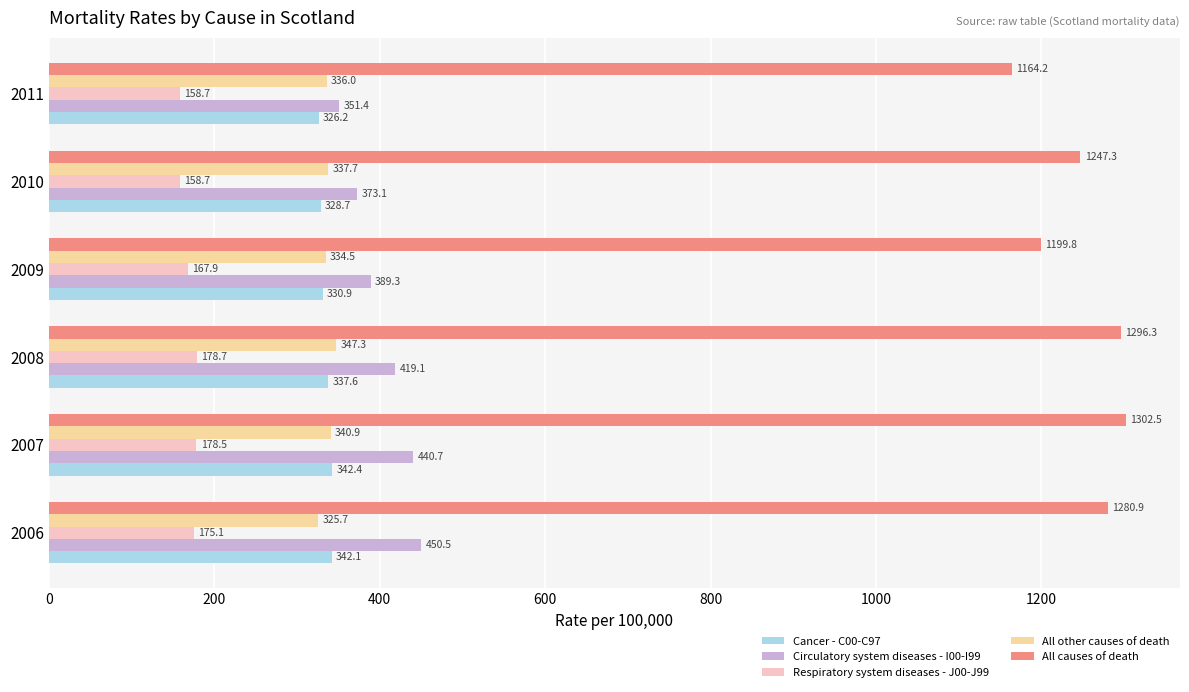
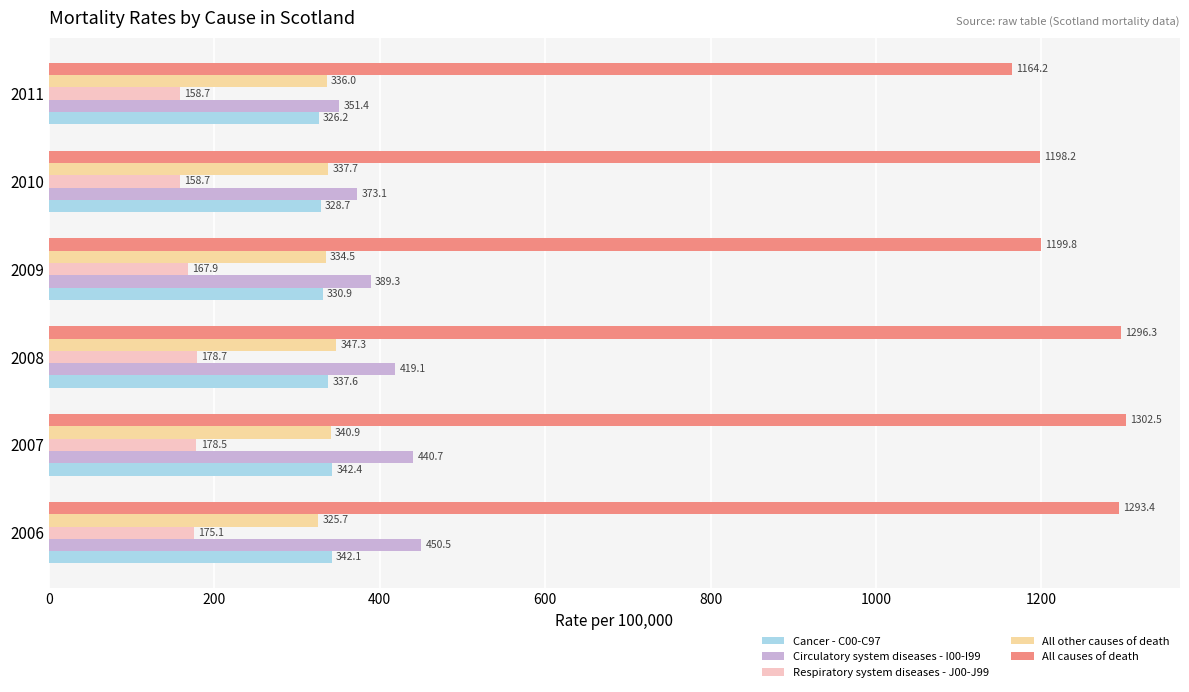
All causes of death, 2010: 1247.3 -> 1198.2
All causes of death, 2006: 1280.9 -> 1293.4
